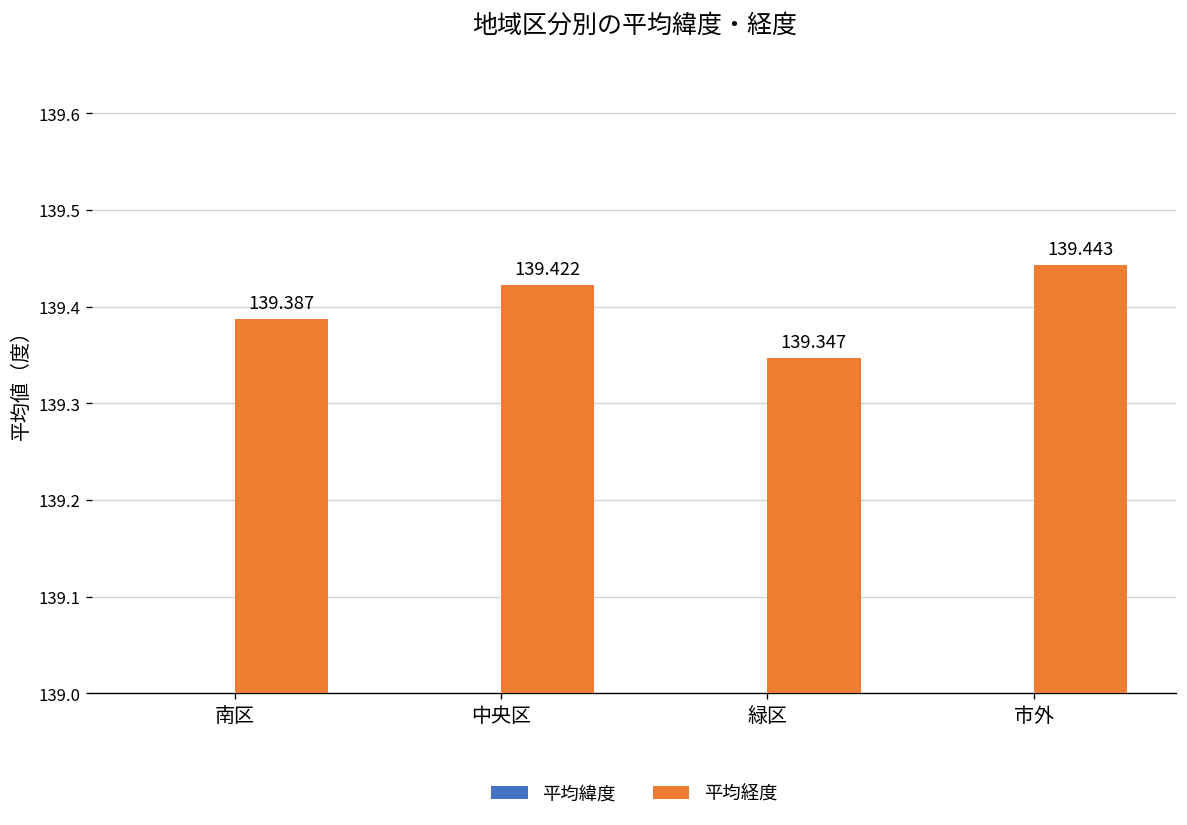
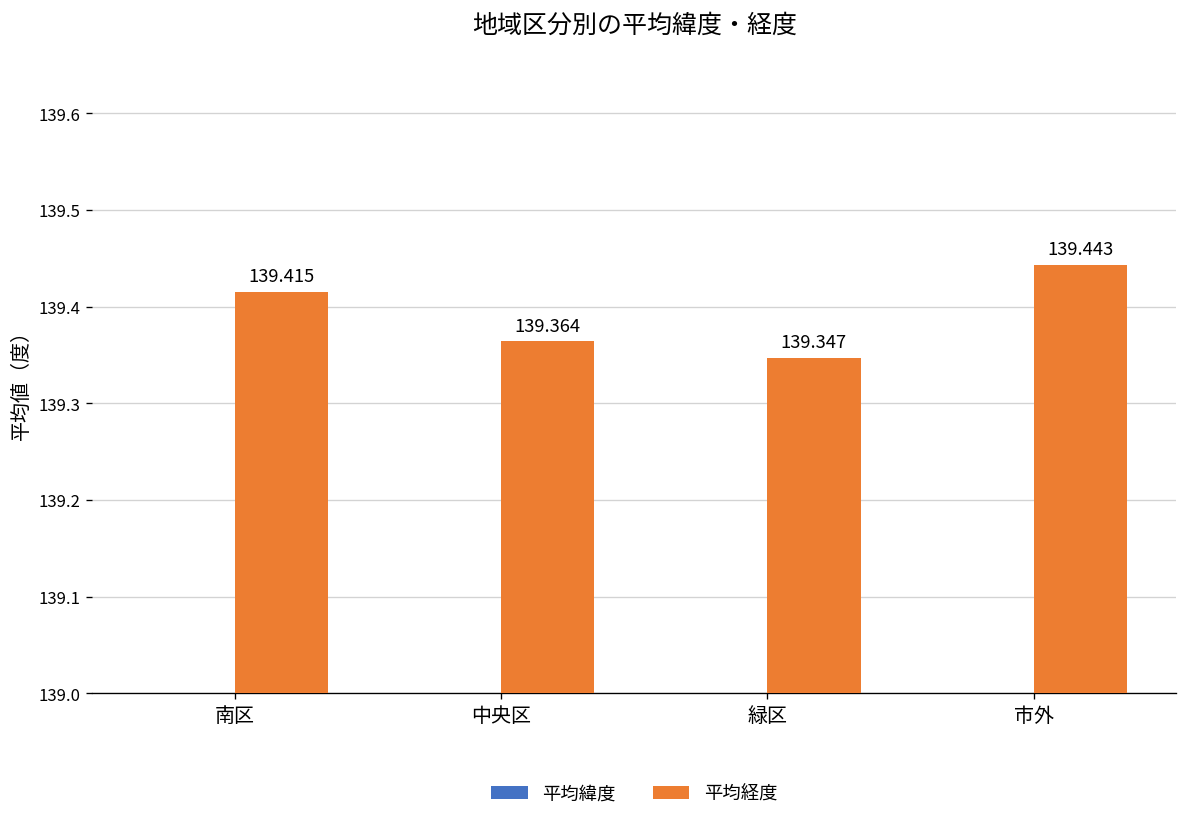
平均経度, 南区: 139.387 -> 139.415
平均経度, 中央区: 139.422 -> 139.364
